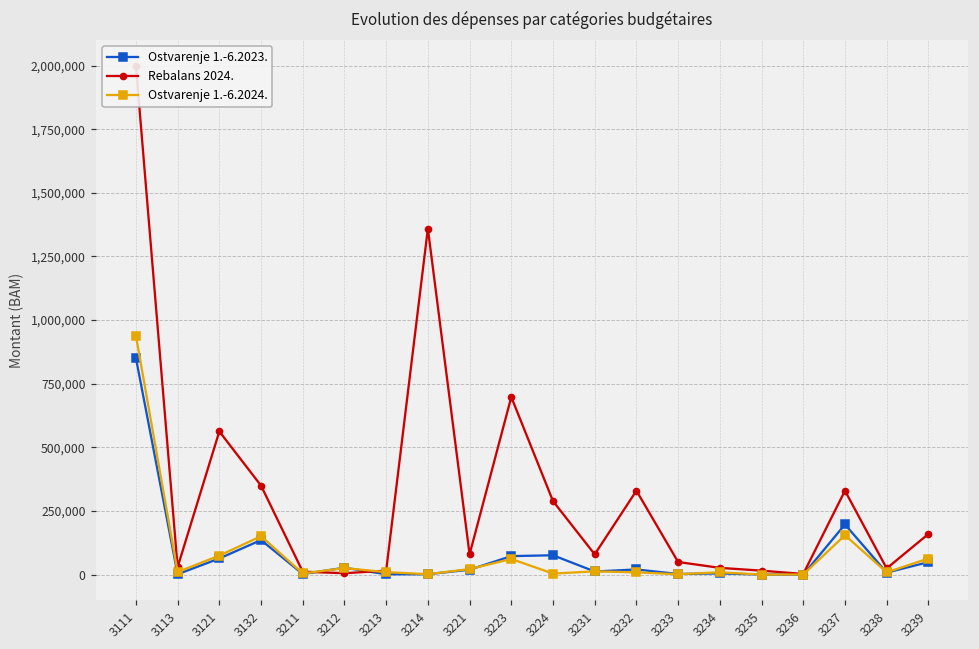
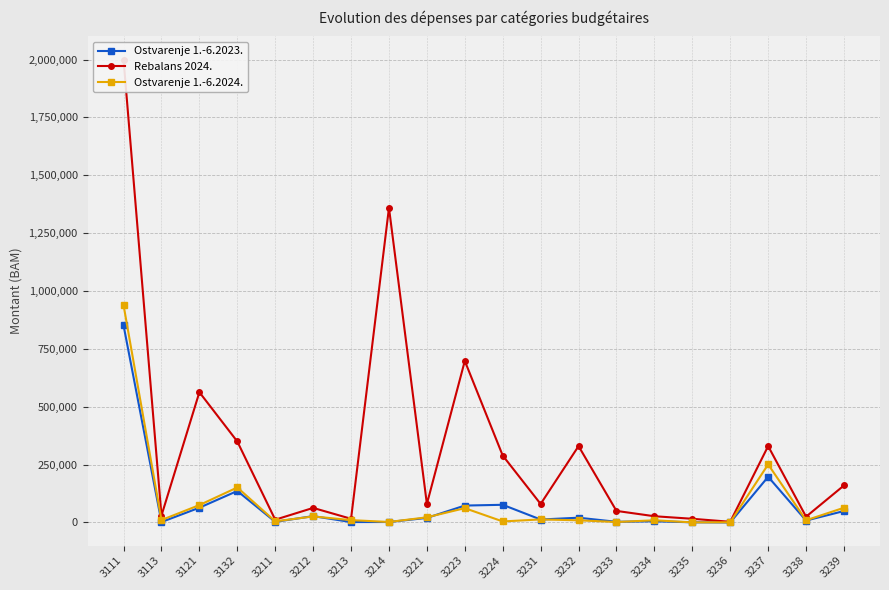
Rebalans 2024., 3212: 10,000 -> 60,000
Ostvarenje 1.-6.2024., 3237: 160,000 -> 250,000
